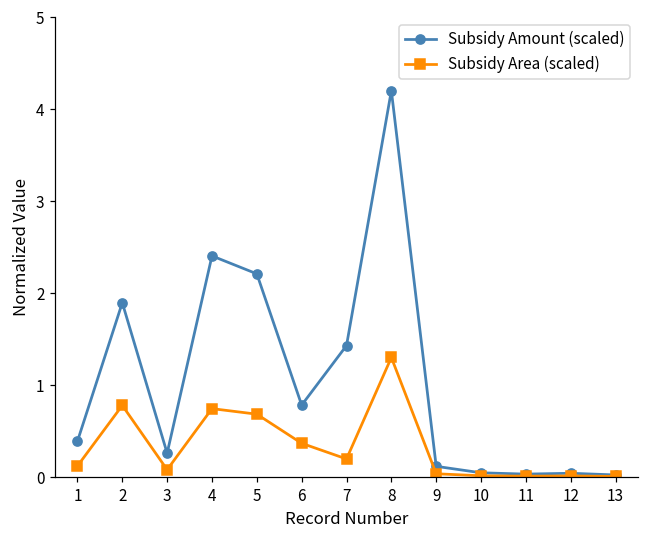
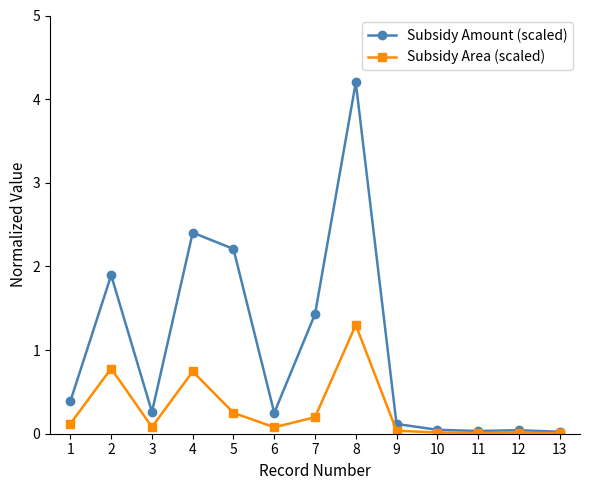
Subsidy Area (scaled), 5: 0.7 -> 0.2
Subsidy Amount (scaled), 6: 0.8 -> 0.2
Subsidy Area (scaled), 6: 0.4 -> 0.1
